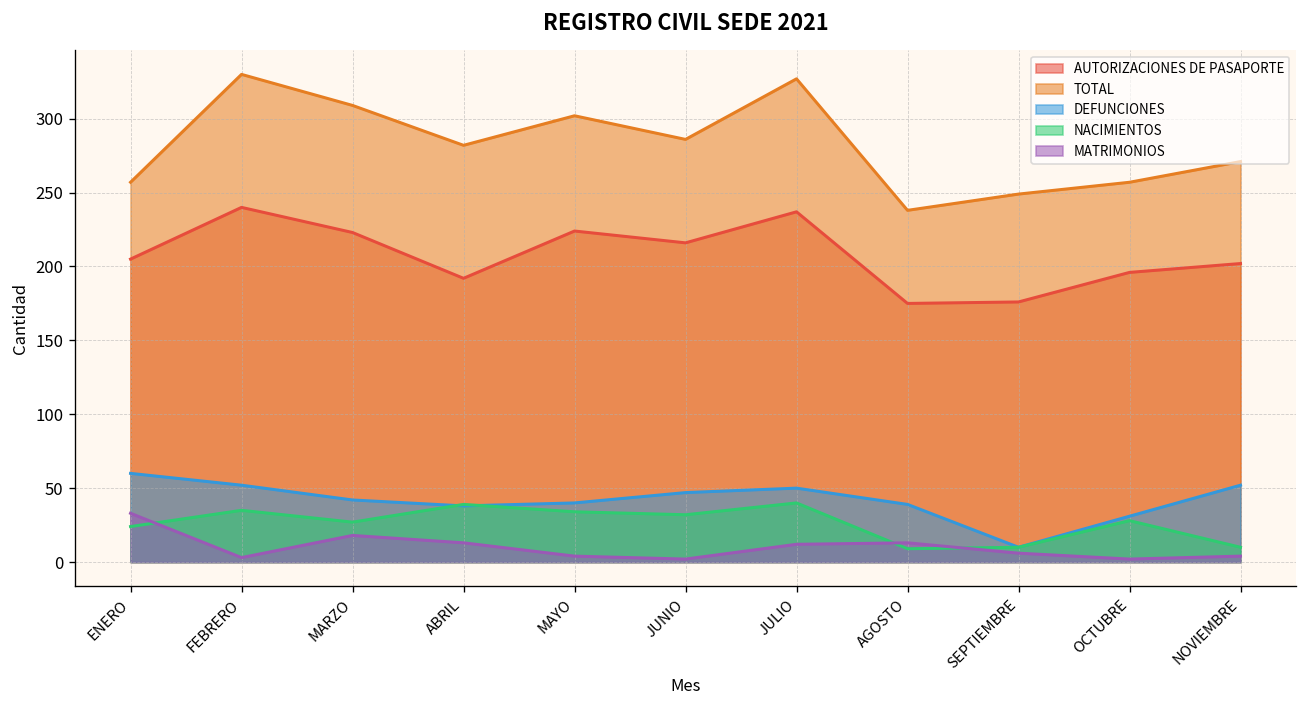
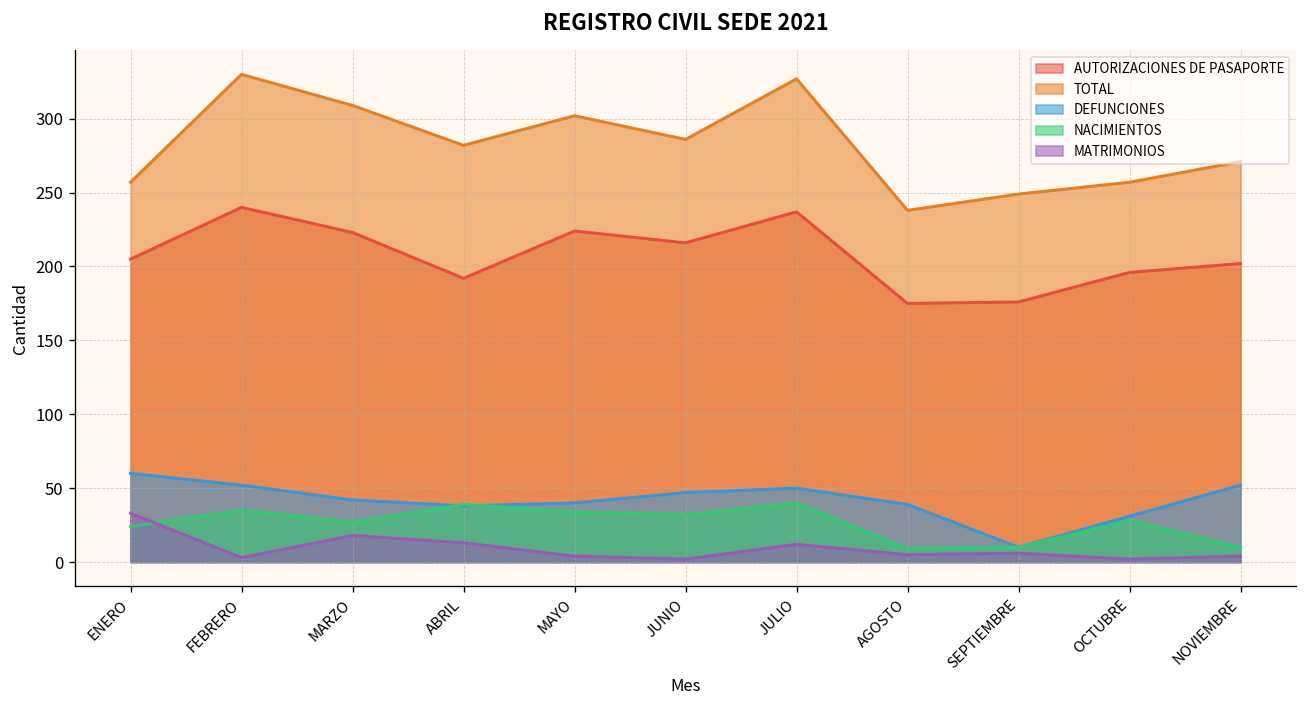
MATRIMONIOS, AGOSTO: 13 -> 5
